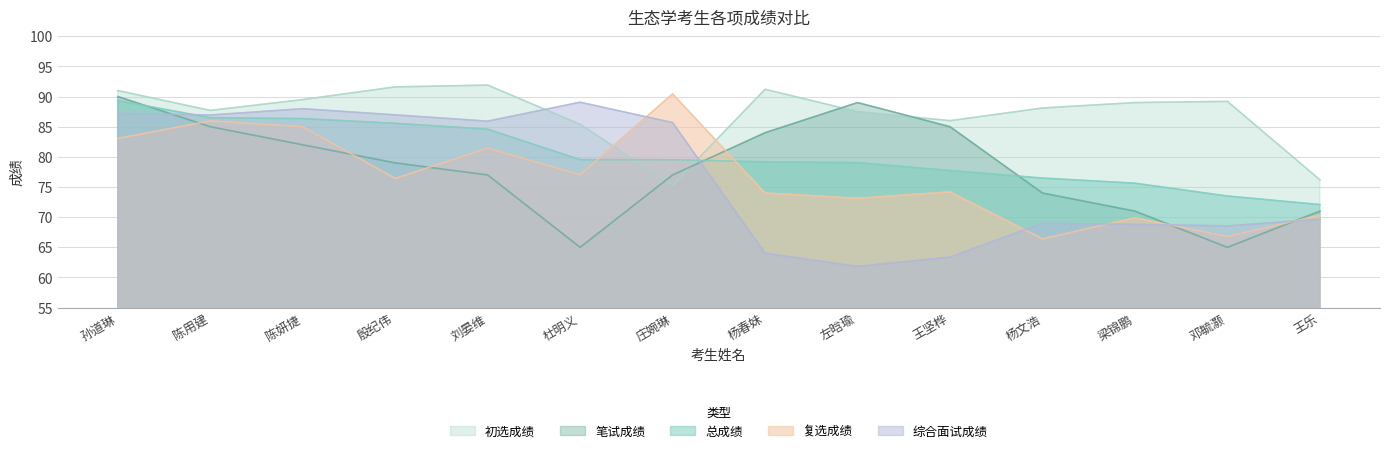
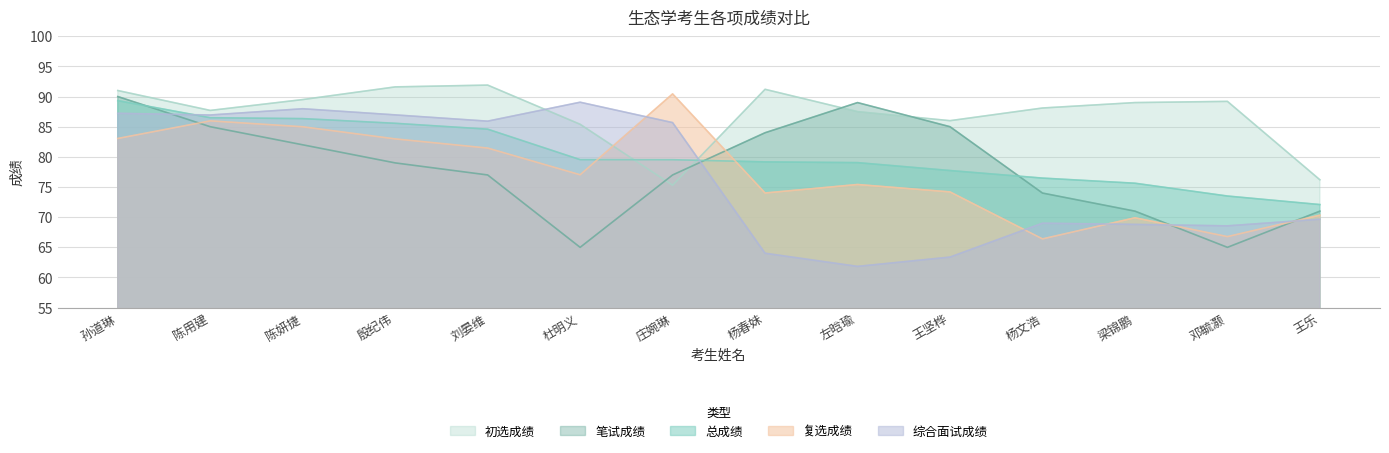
复选成绩, 殷纪伟: 76 -> 83
复选成绩, 左晗瑜: 73 -> 75
